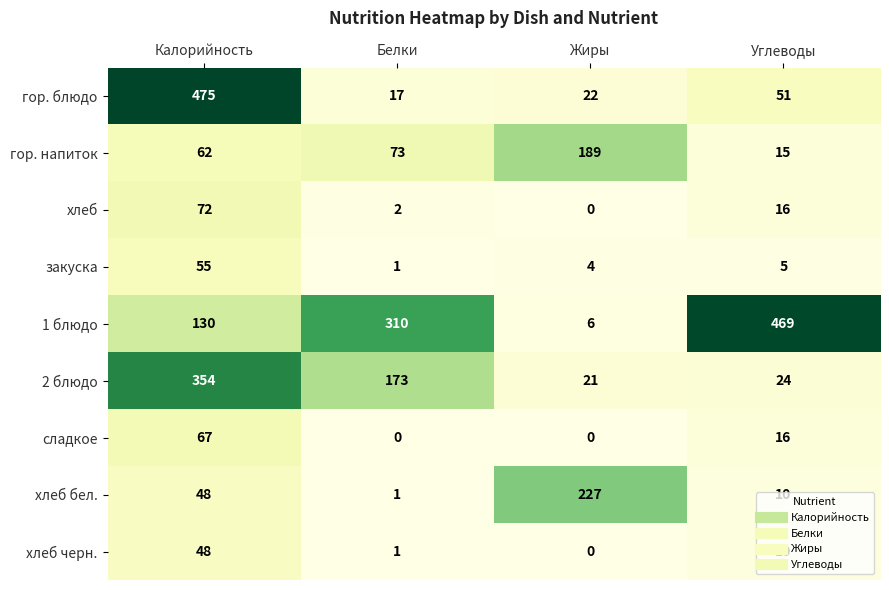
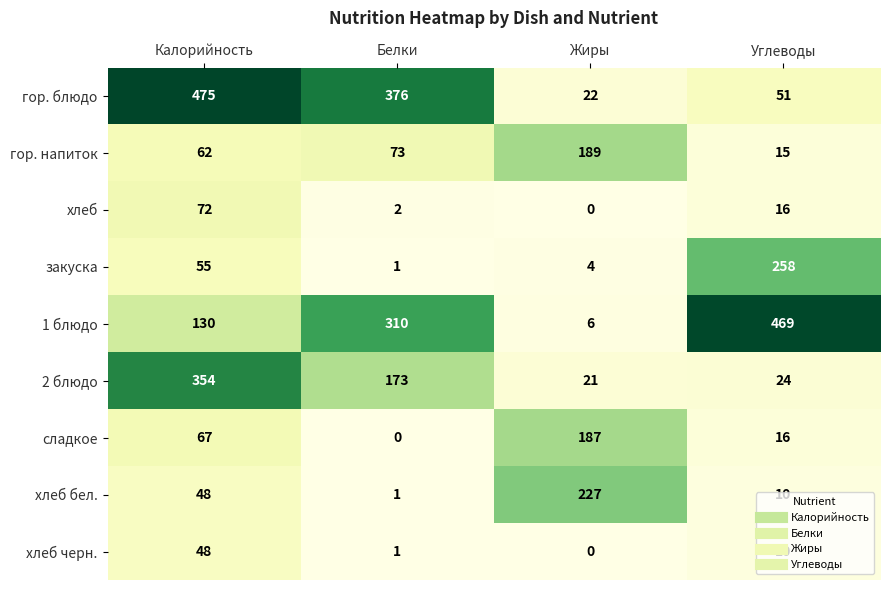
гор. блюдо, Белки: 17 -> 376
закуска, Углеводы: 5 -> 258
сладкое, Жиры: 0 -> 187
